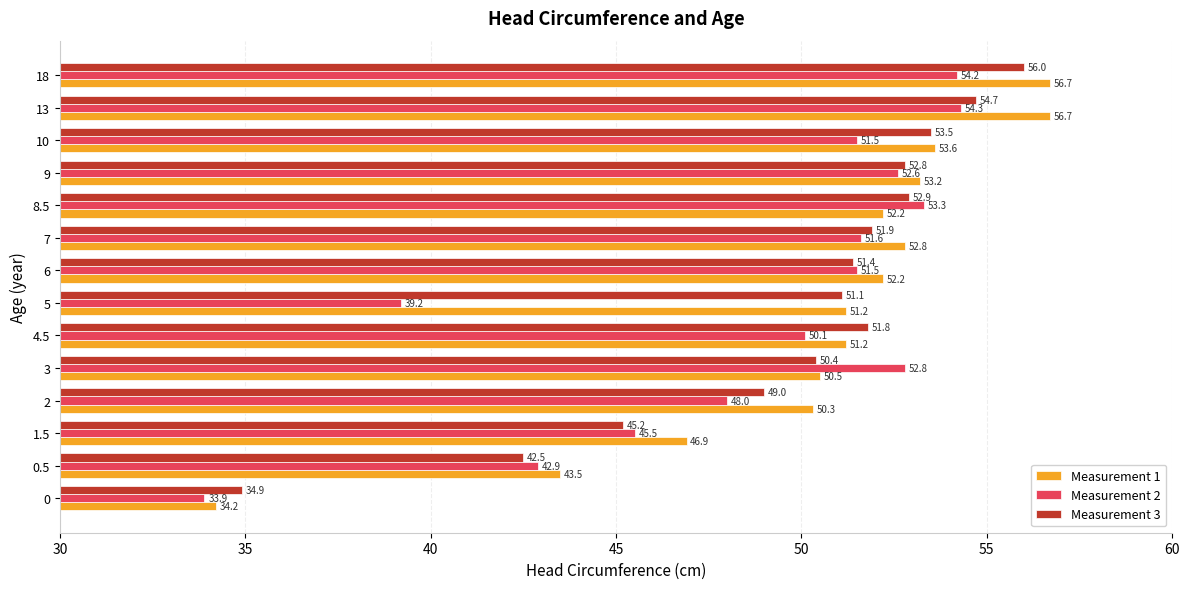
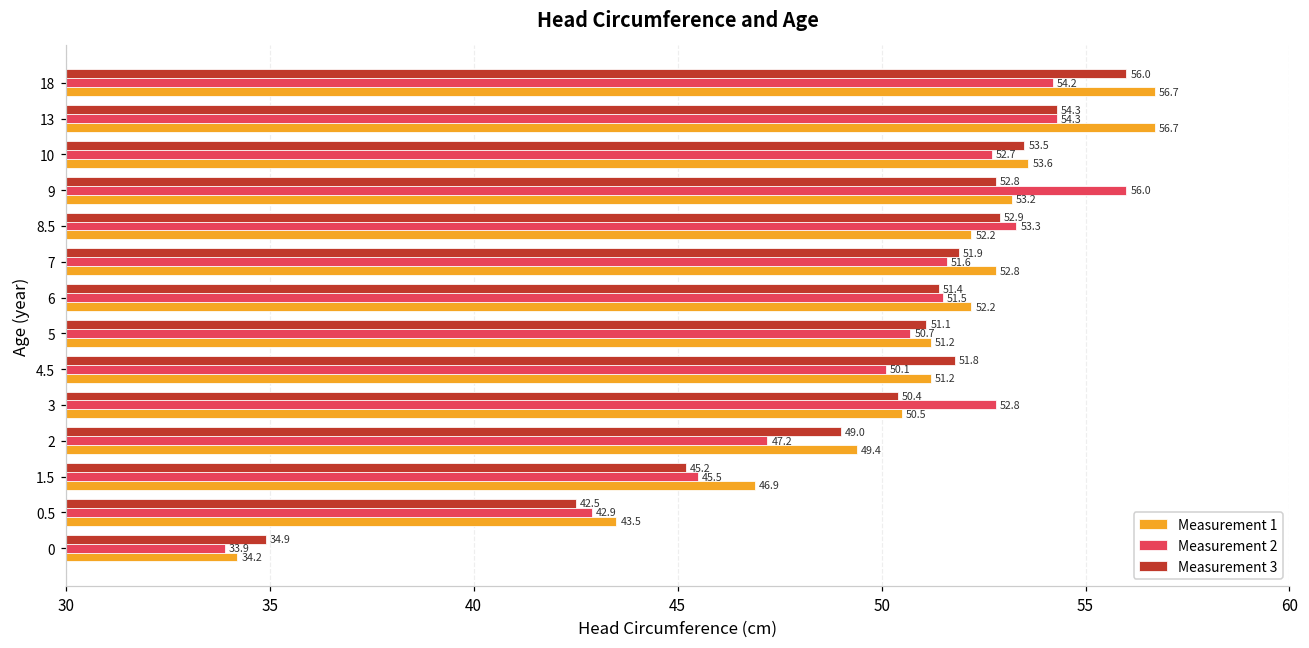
Measurement 3, 13: 54.7 -> 54.3
Measurement 2, 10: 51.5 -> 52.7
Measurement 2, 9: 52.6 -> 56.0
Measurement 2, 5: 39.2 -> 50.7
Measurement 2, 2: 48.0 -> 47.2
Measurement 1, 2: 50.3 -> 49.4
